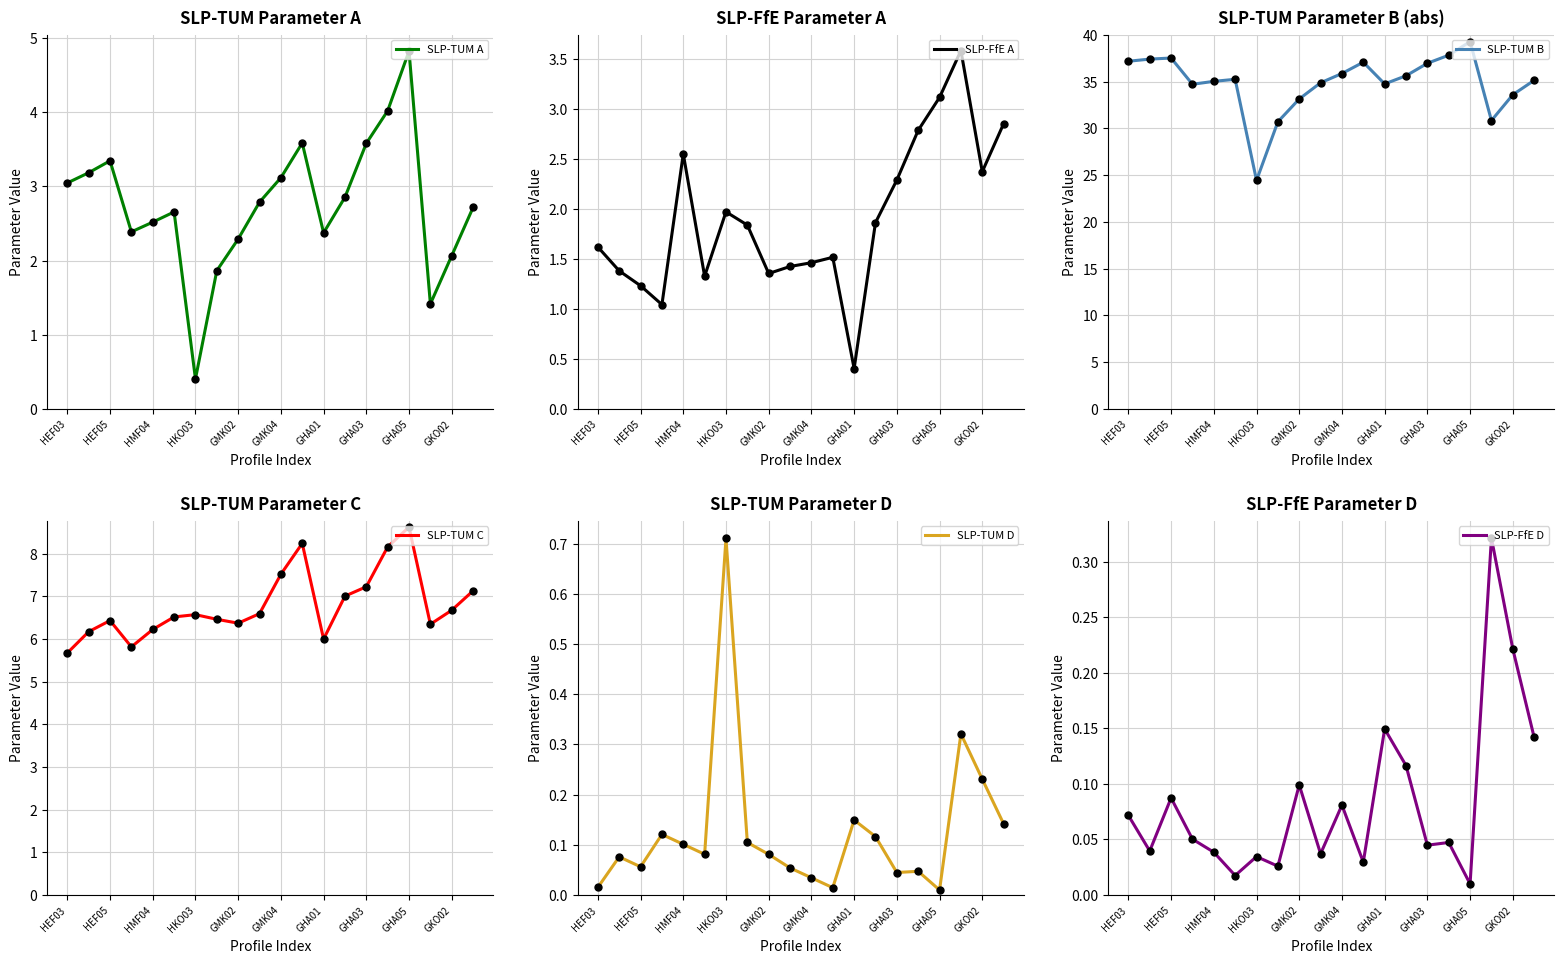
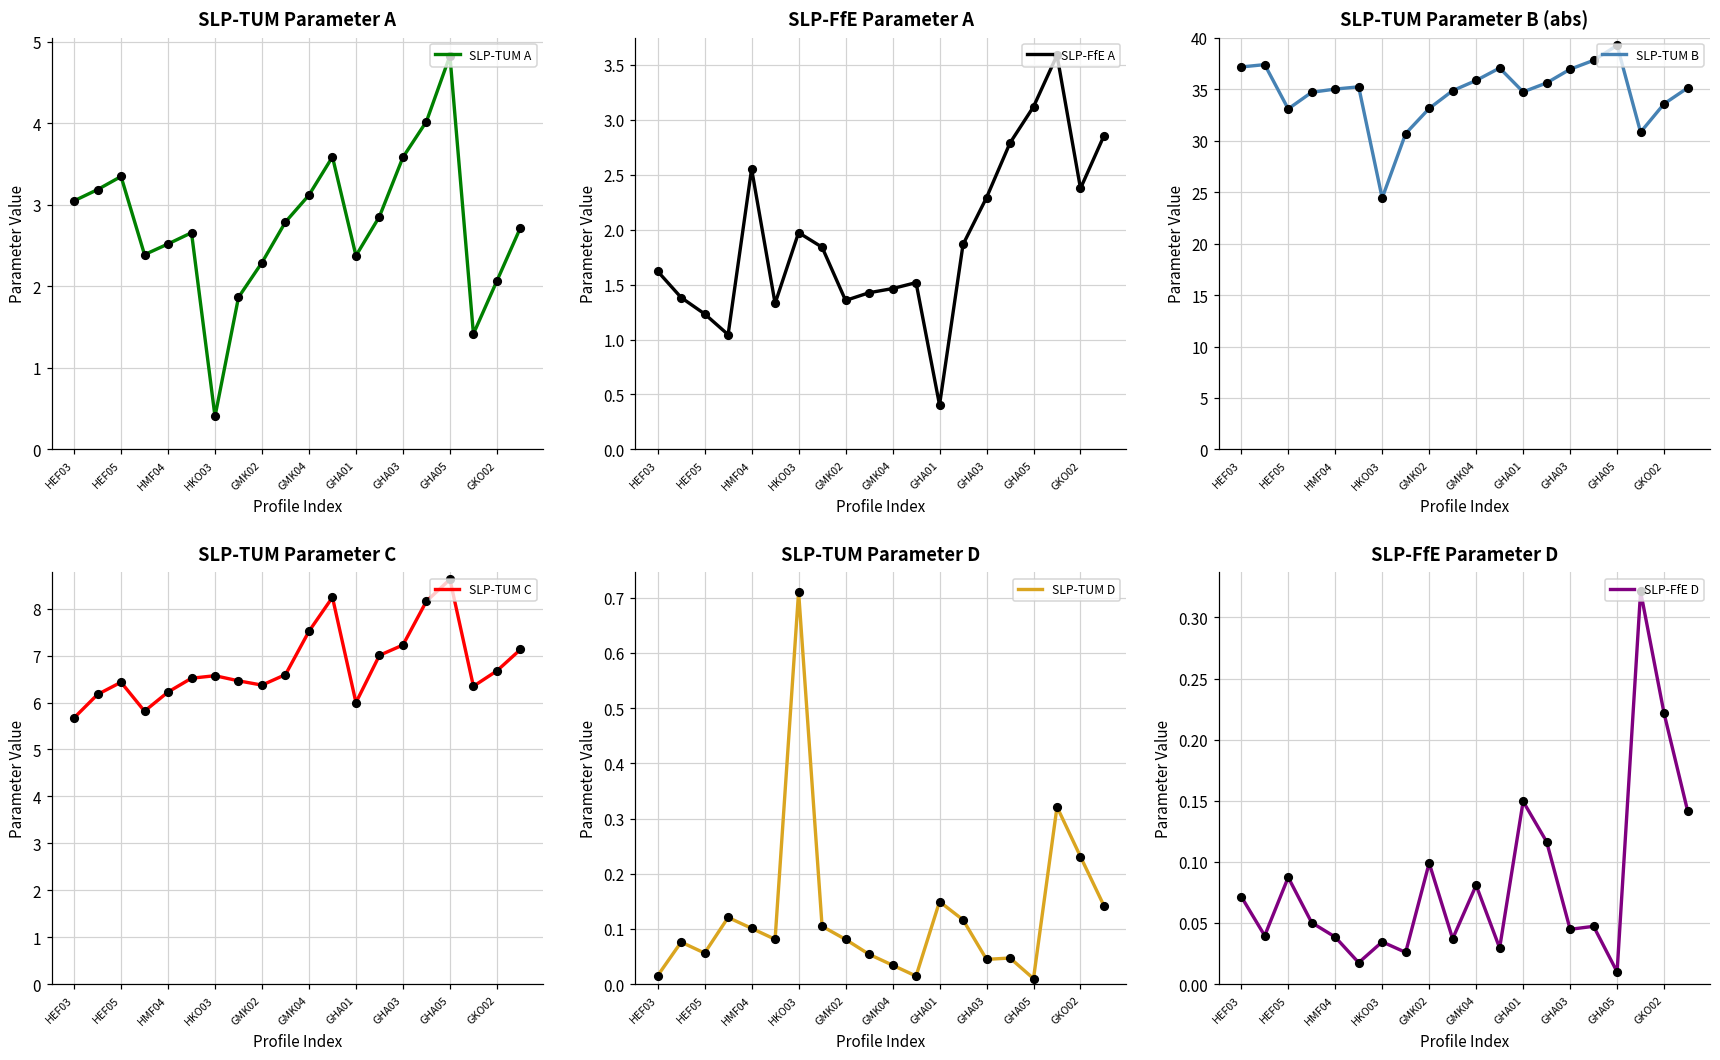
SLP-TUM Parameter B (abs), HEF05: 38 -> 33
